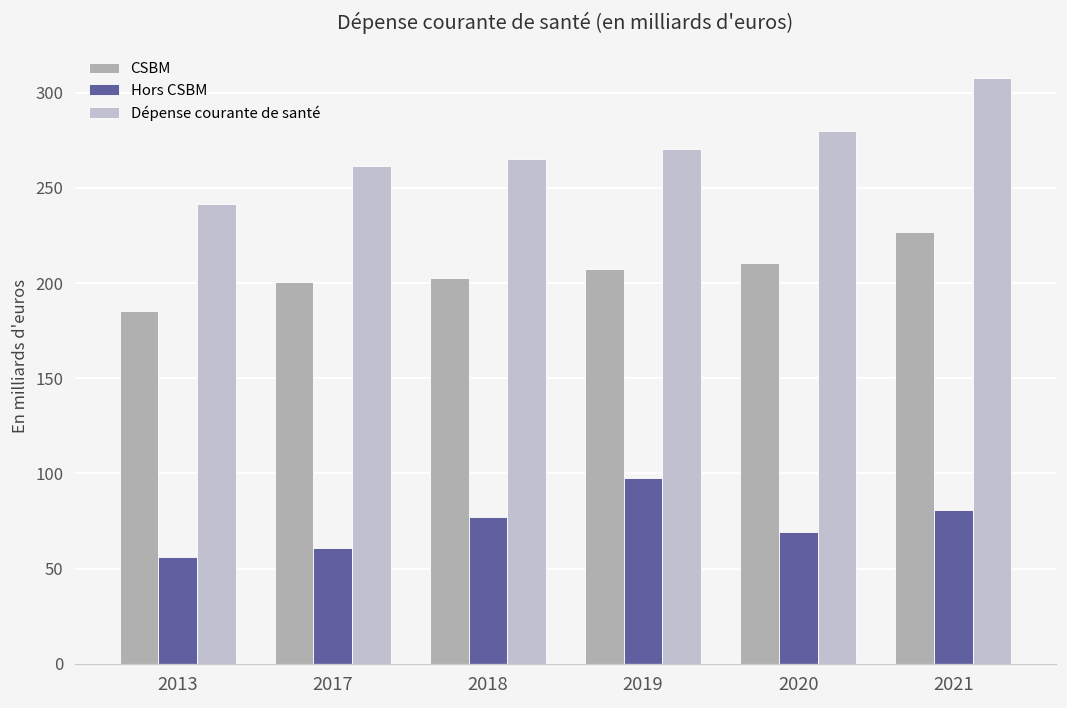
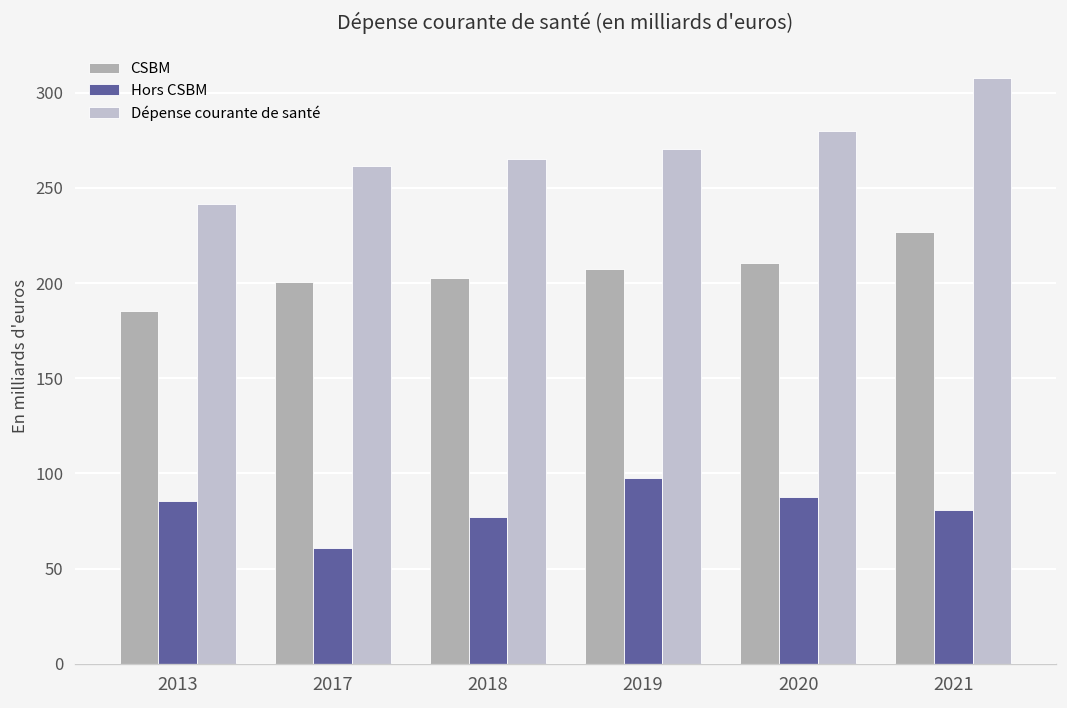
Hors CSBM, 2013: 56 -> 86
Hors CSBM, 2020: 69 -> 88
